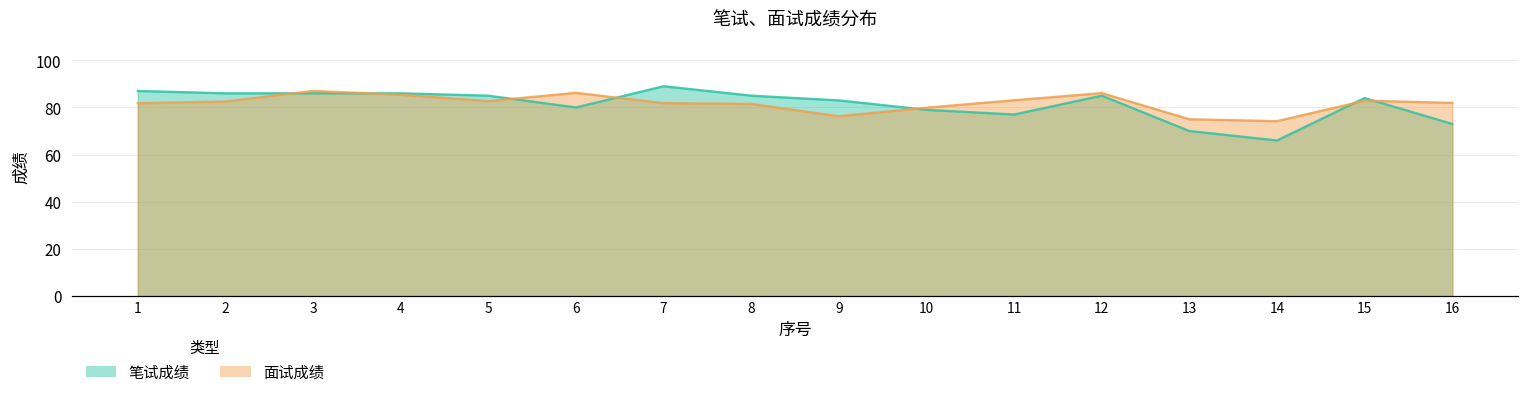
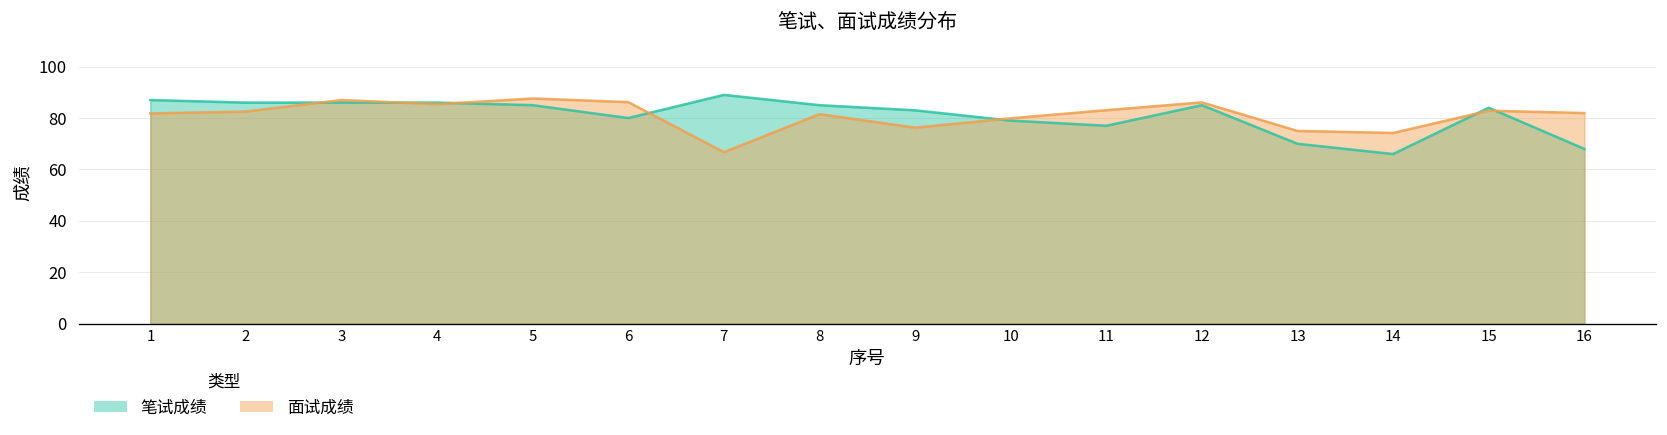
面试成绩, 5: 83 -> 88
面试成绩, 7: 82 -> 67
笔试成绩, 16: 73 -> 68
